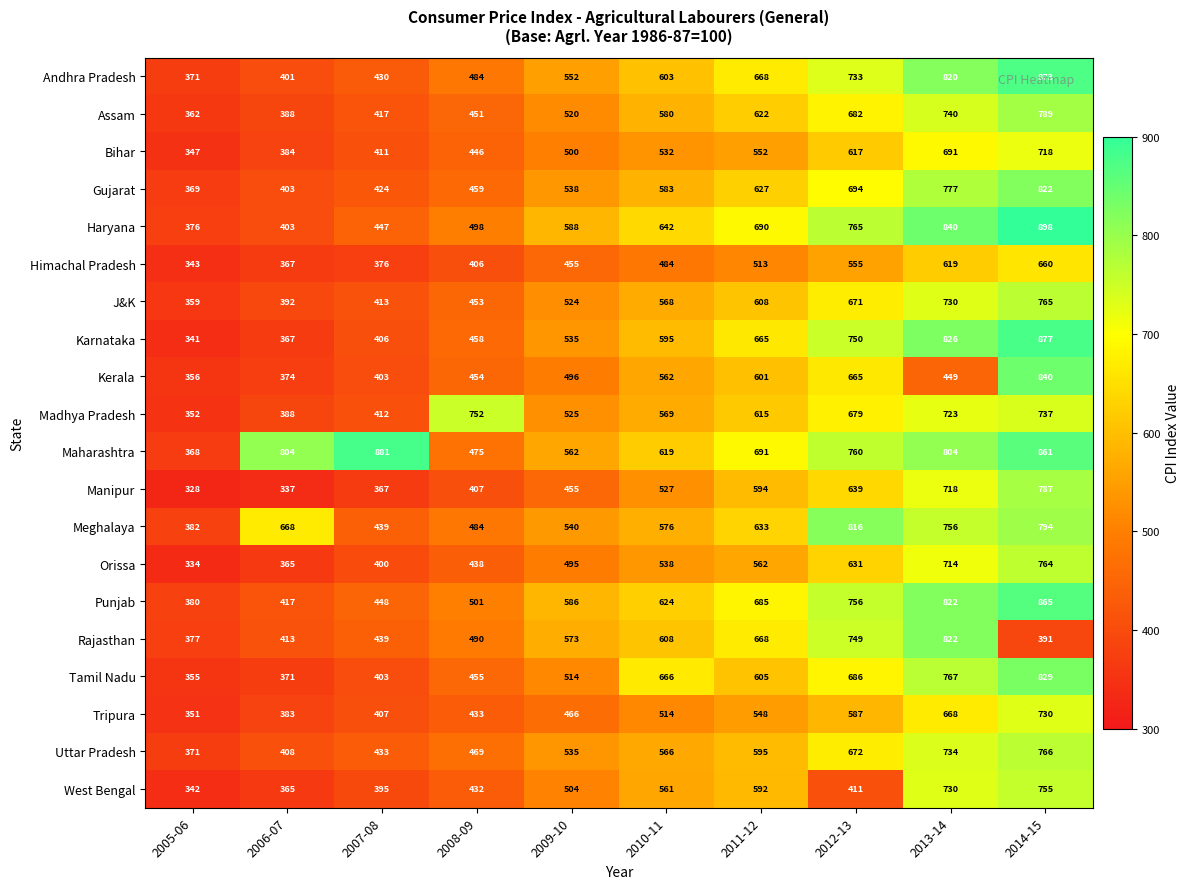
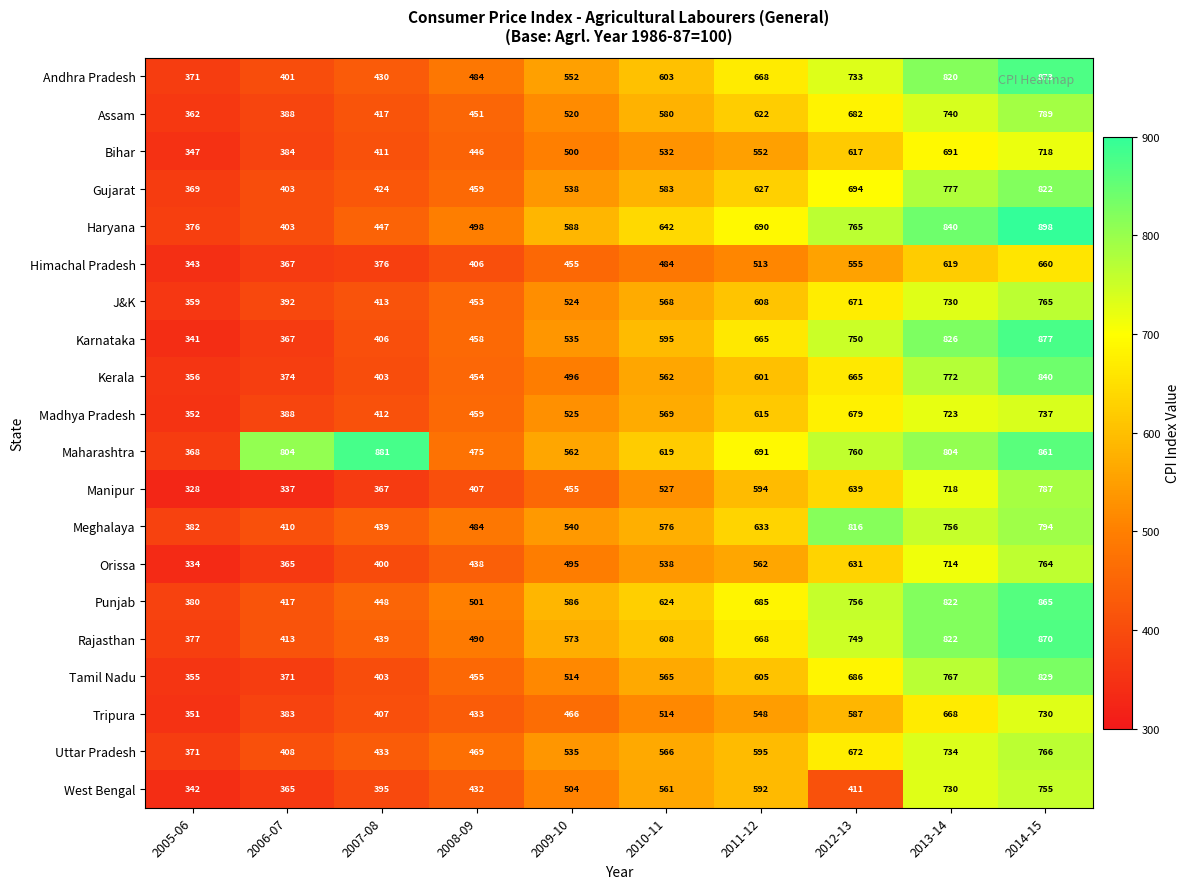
Kerala, 2013-14: 449 -> 772
Madhya Pradesh, 2008-09: 752 -> 459
Meghalaya, 2006-07: 668 -> 410
Rajasthan, 2014-15: 391 -> 870
Tamil Nadu, 2010-11: 666 -> 565
